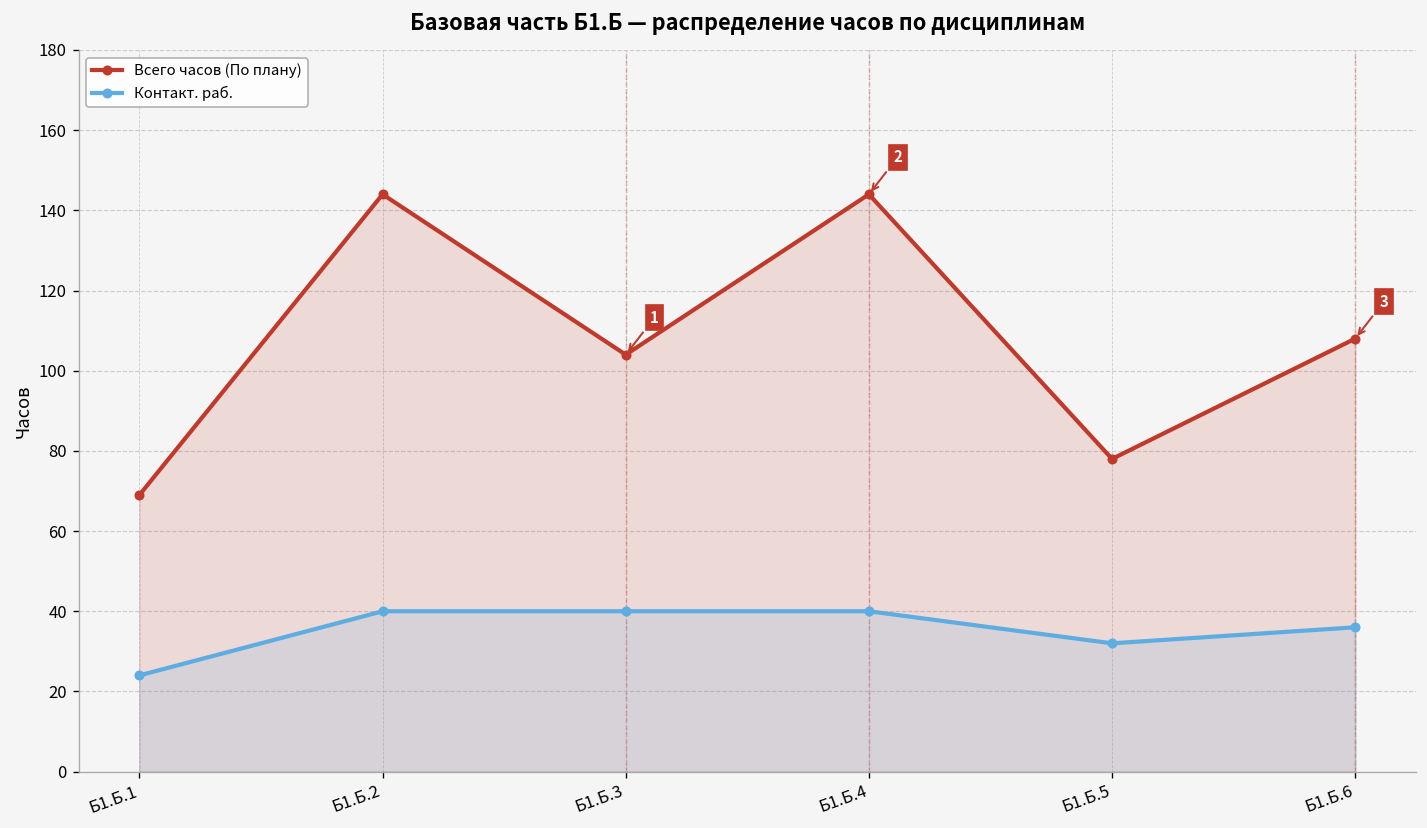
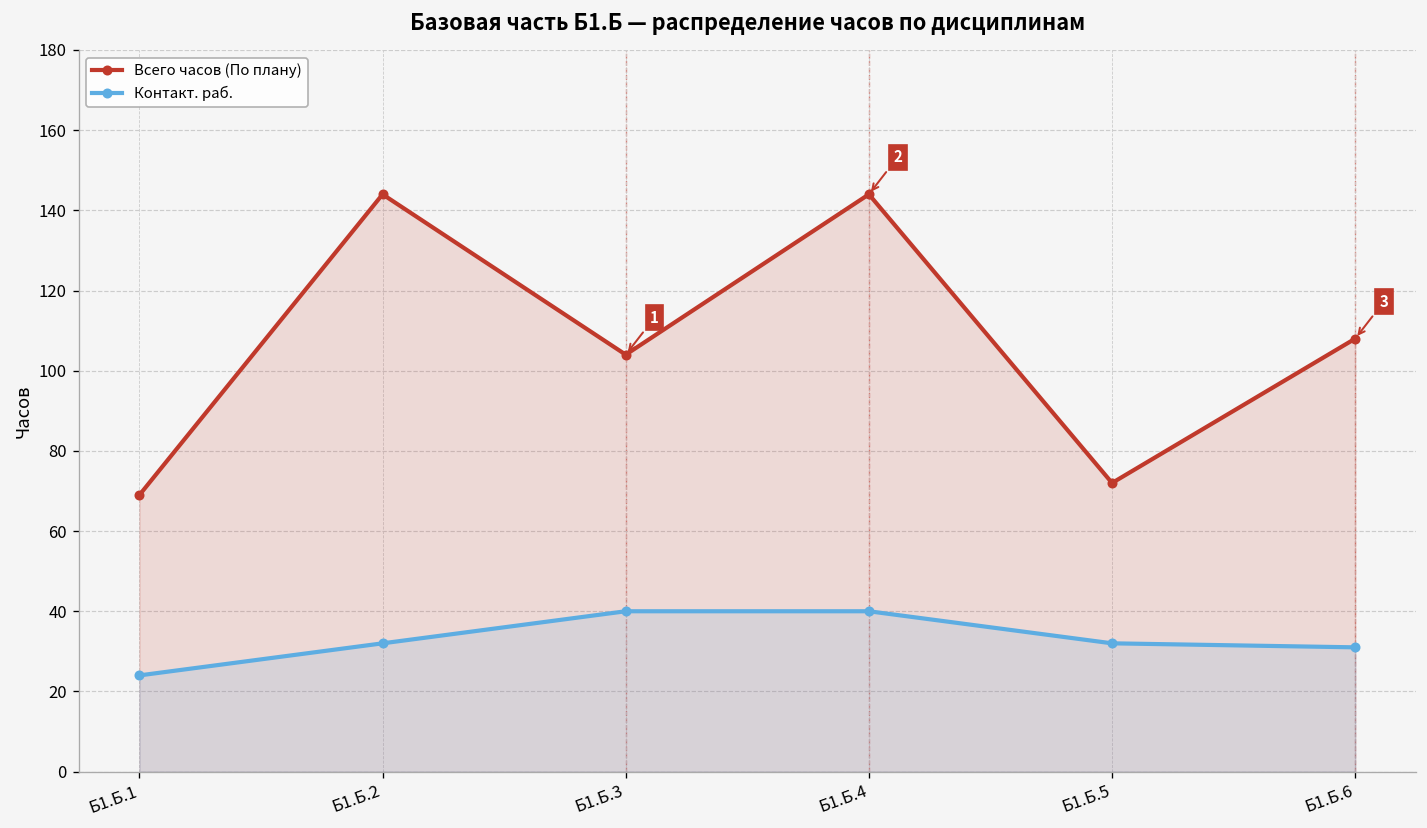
Контакт. раб., Б1.Б.2: 40 -> 32
Всего часов (По плану), Б1.Б.5: 78 -> 72
Контакт. раб., Б1.Б.6: 36 -> 31
